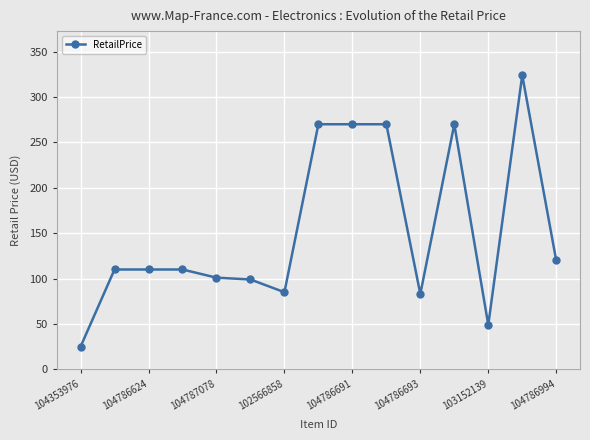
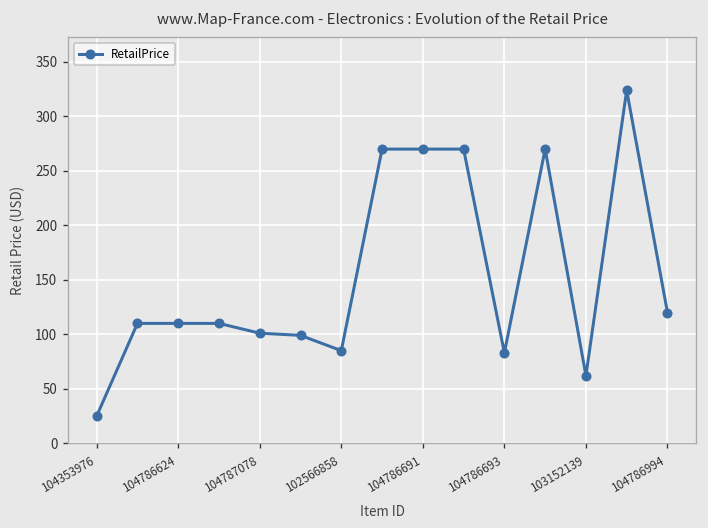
103152139: 50 -> 60
